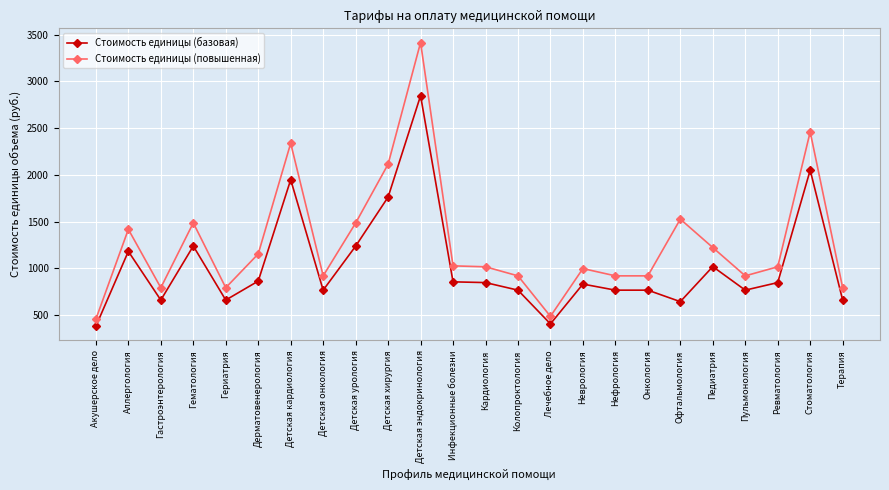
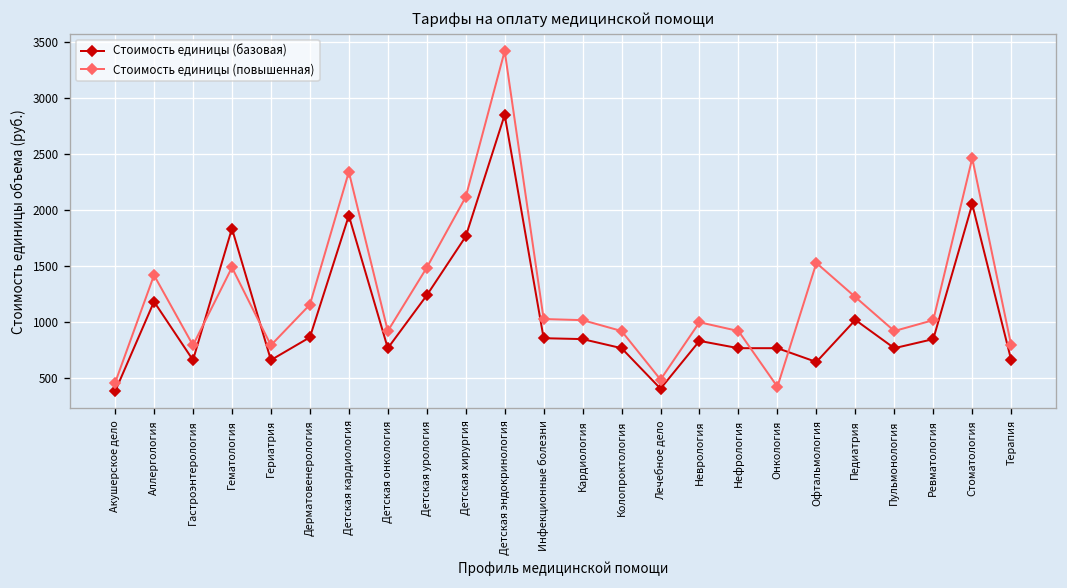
Стоимость единицы (базовая), Гематология: 1200 -> 1800
Стоимость единицы (повышенная), Онкология: 900 -> 400
